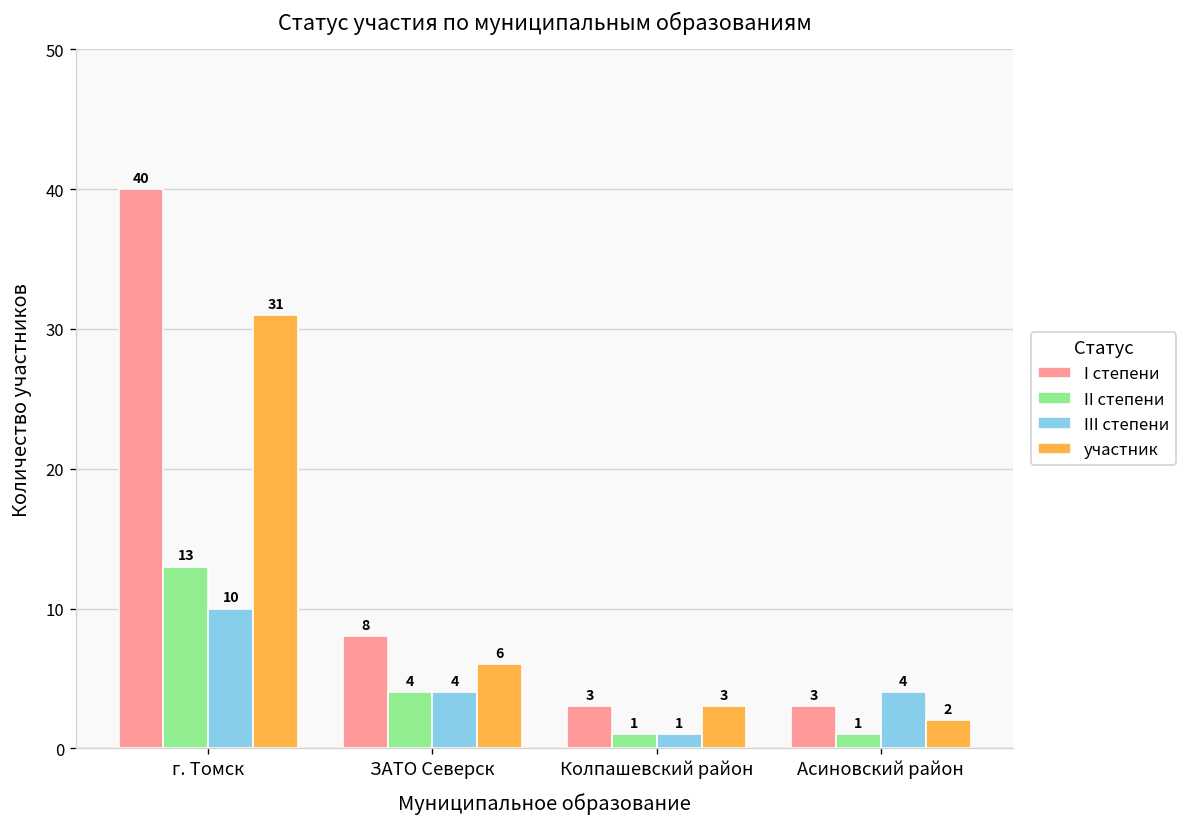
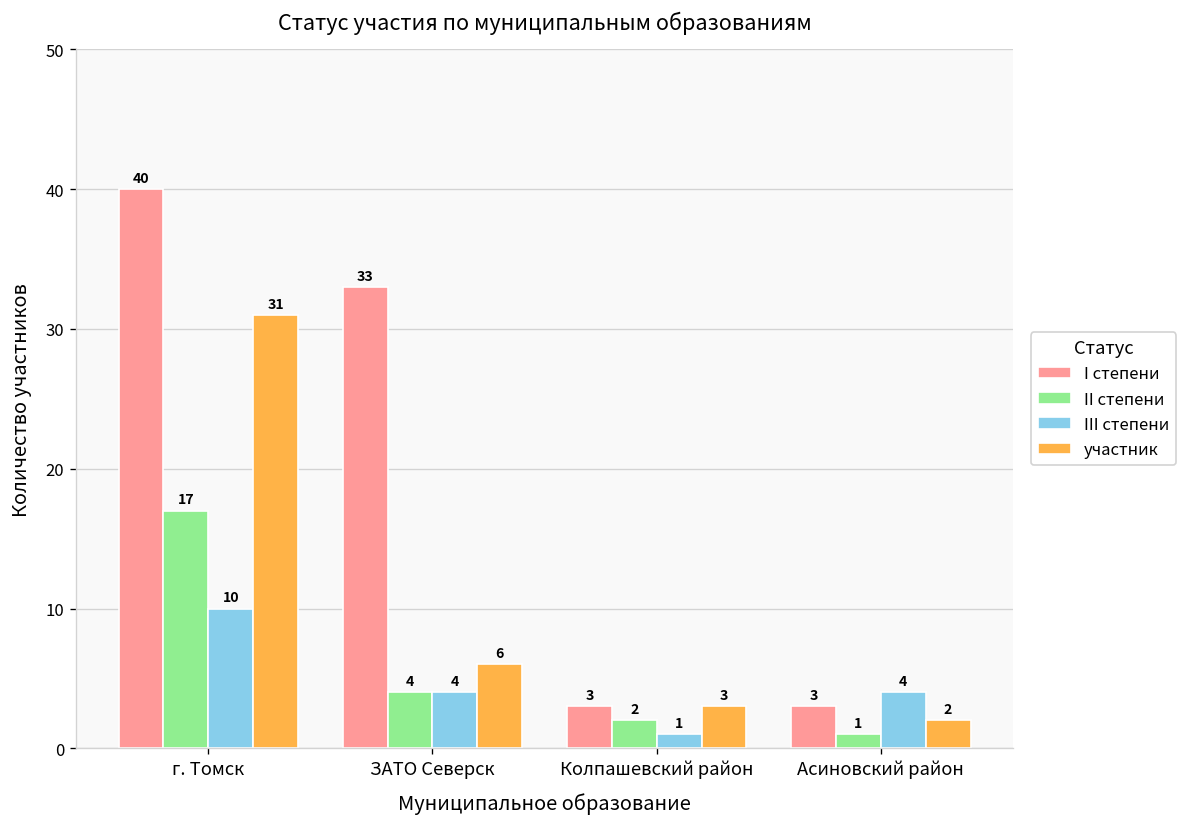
II степени, г. Томск: 13 -> 17
I степени, ЗАТО Северск: 8 -> 33
II степени, Колпашевский район: 1 -> 2
